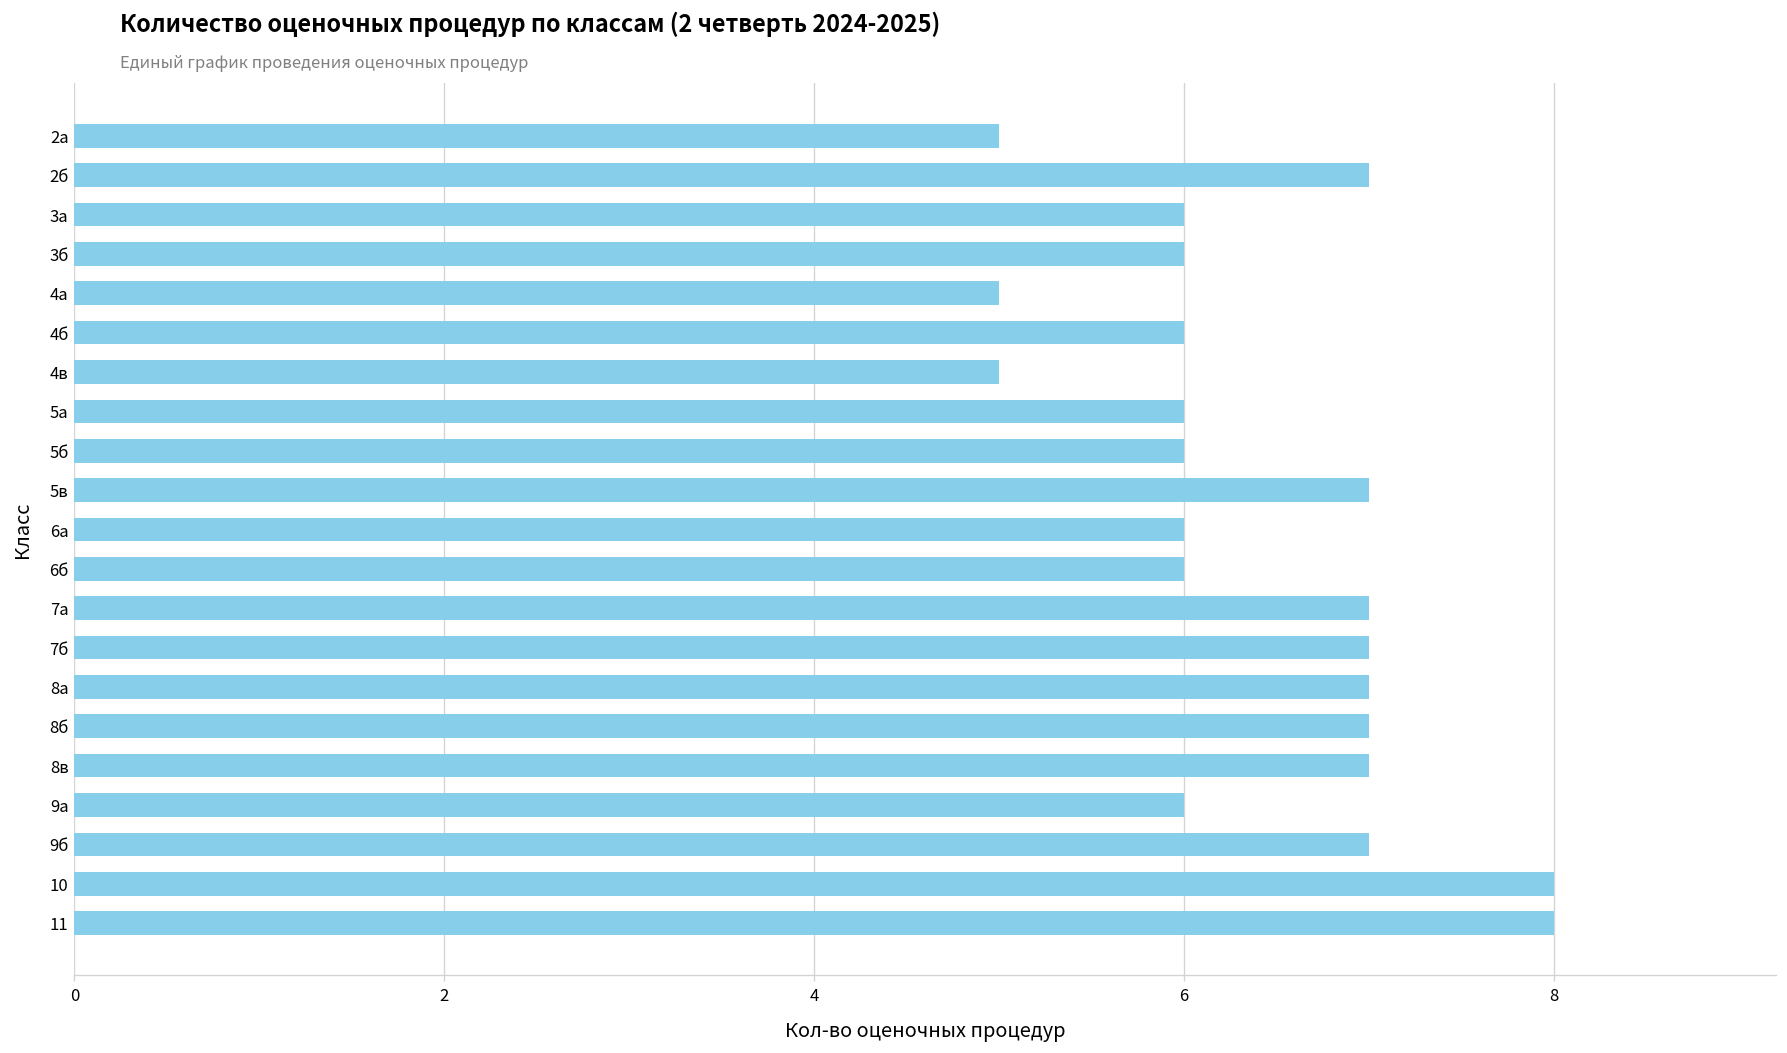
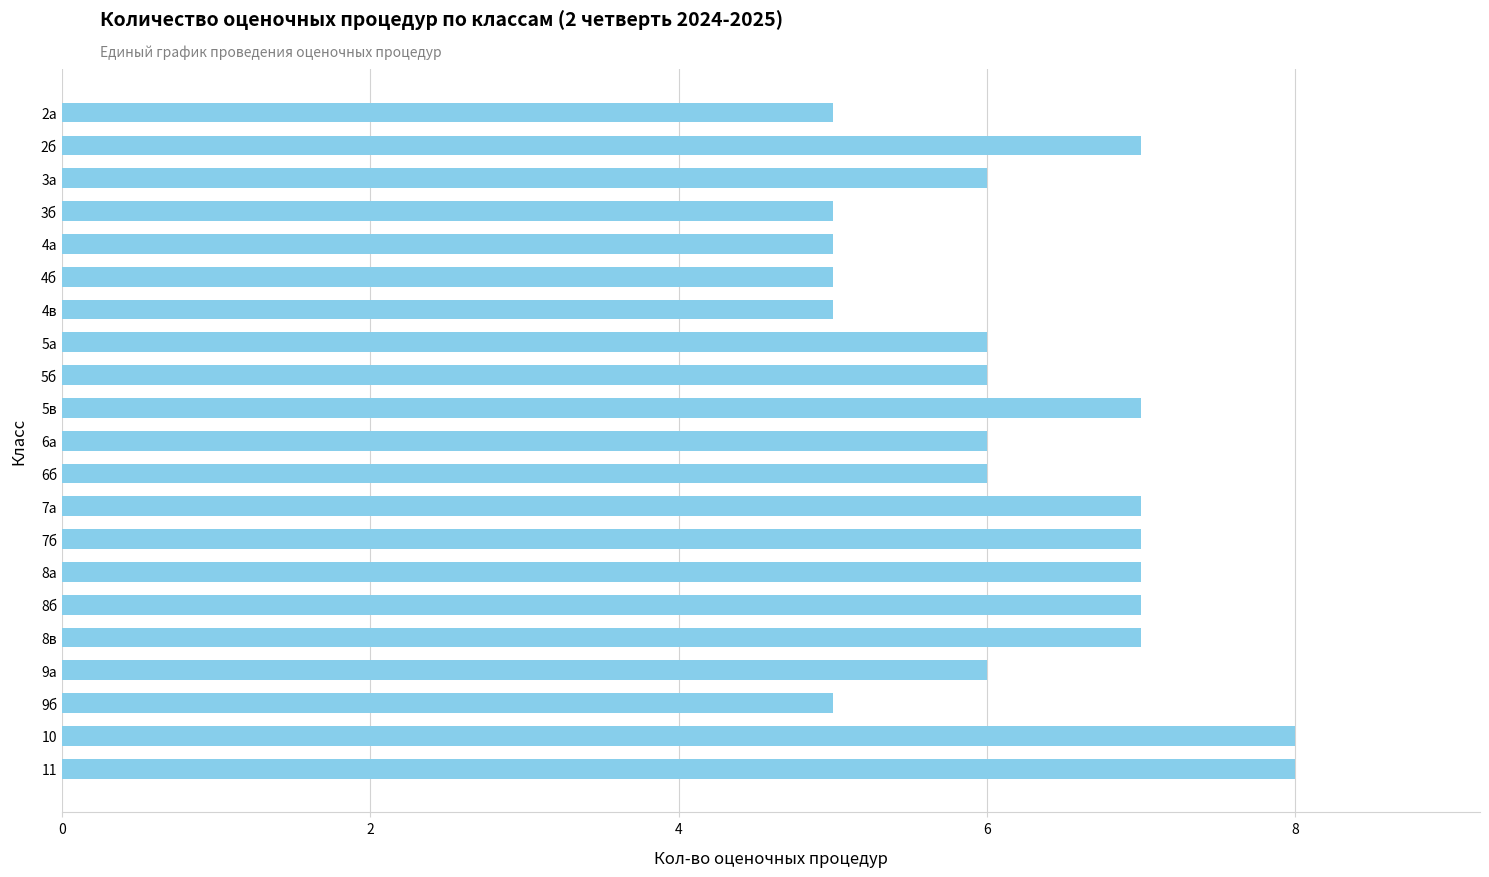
3б: 6 -> 5
4б: 6 -> 5
9б: 7 -> 5
